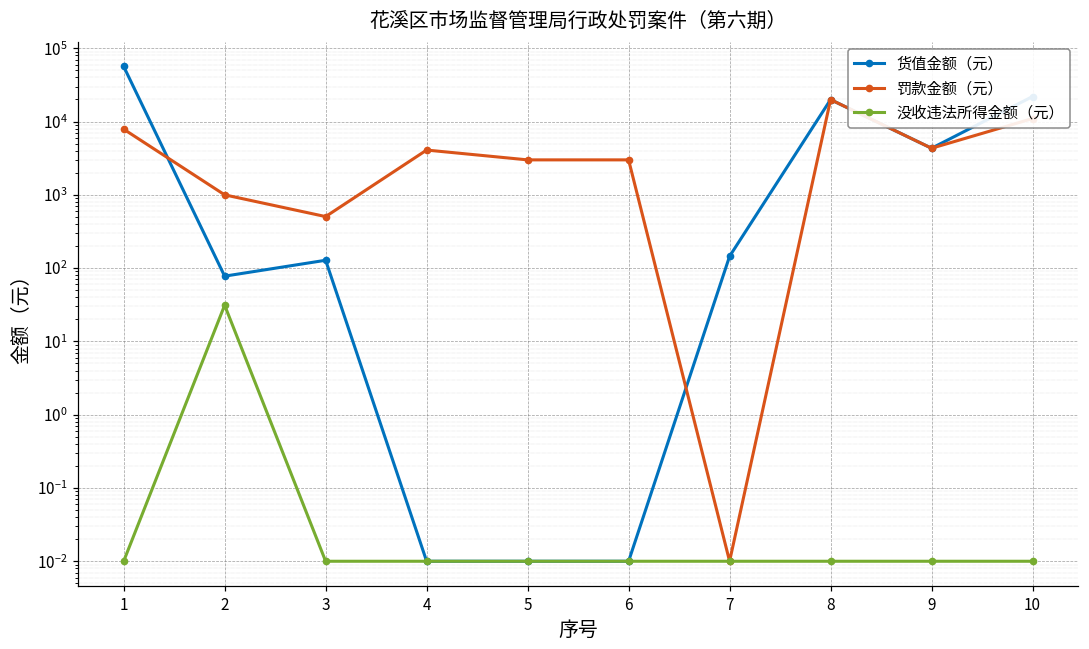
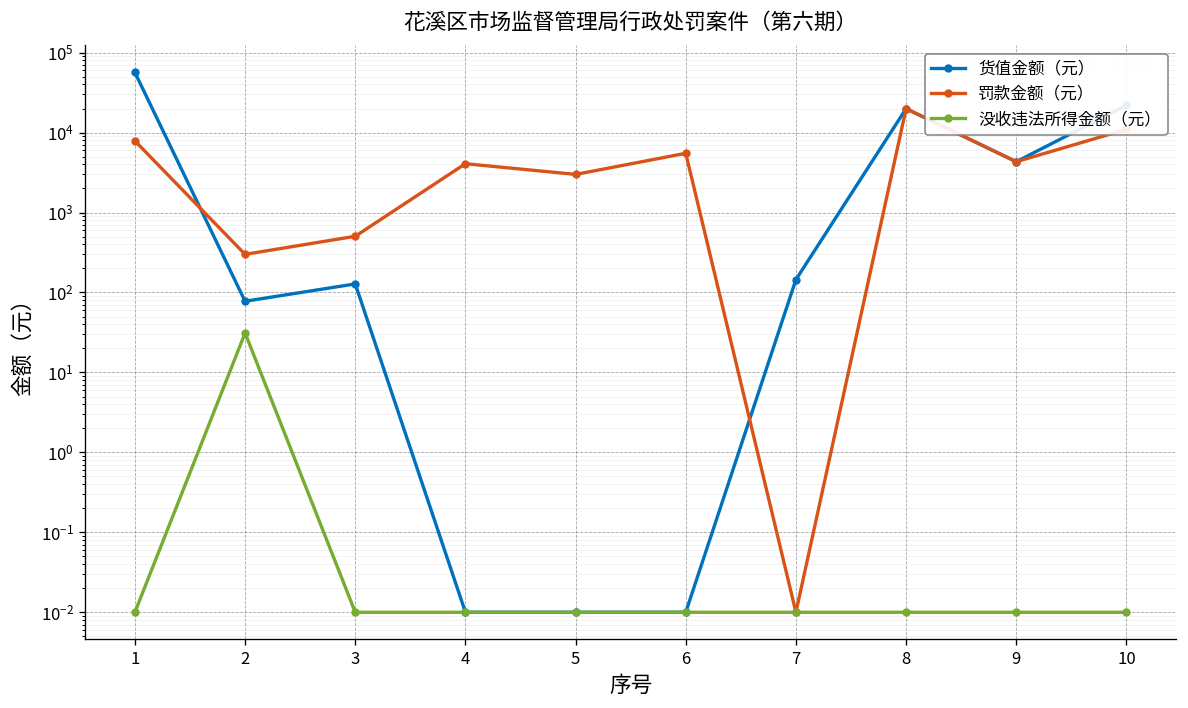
罚款金额（元）, 2: 1000 -> 300
罚款金额（元）, 6: 3000 -> 6000
